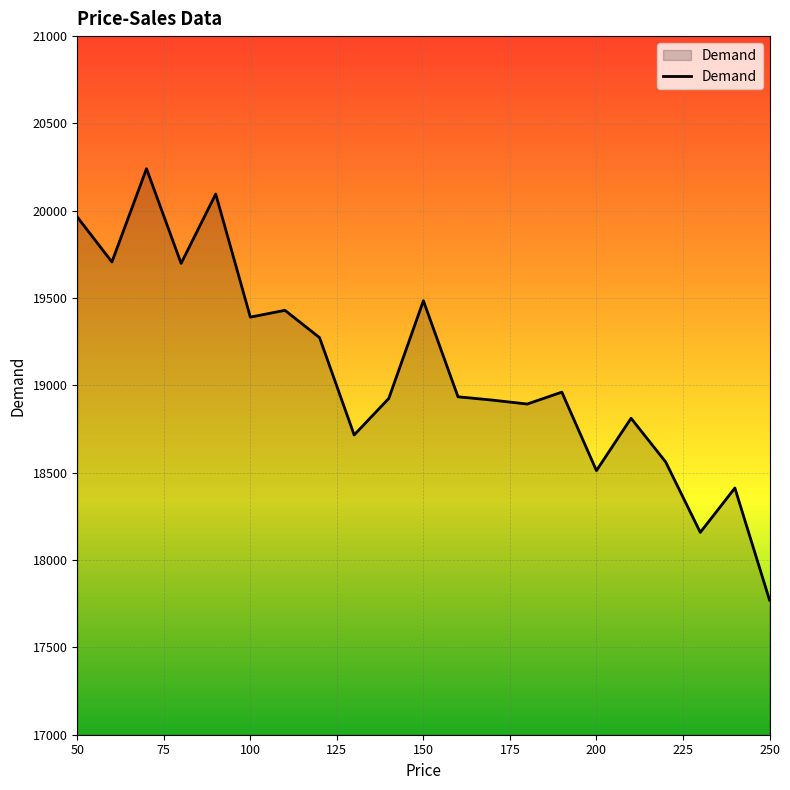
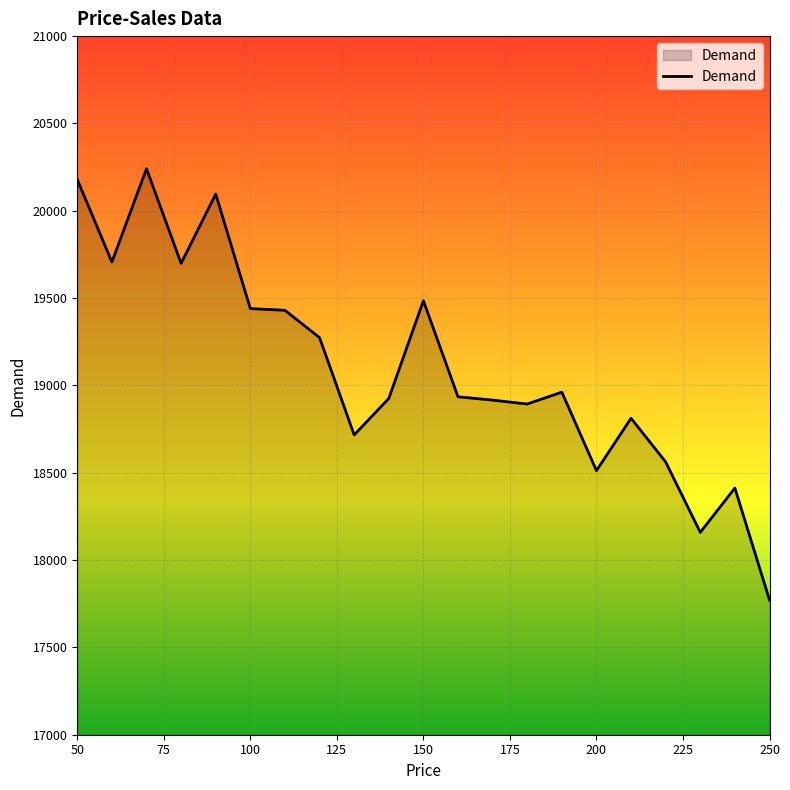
50: 19960 -> 20180
100: 19390 -> 19440
